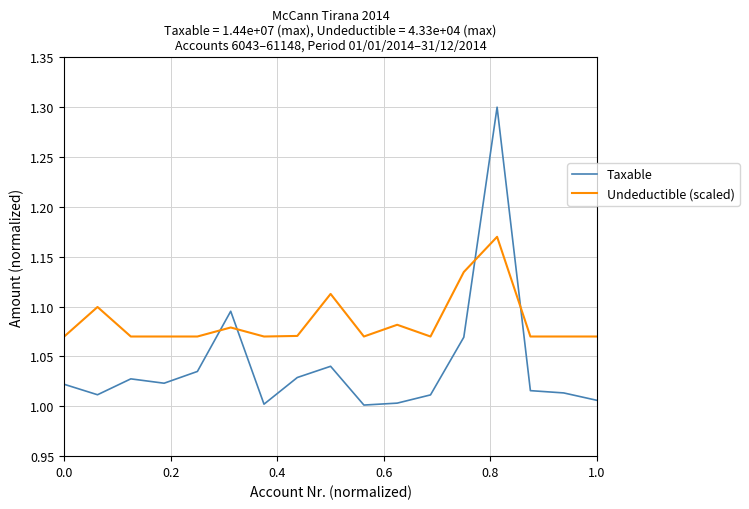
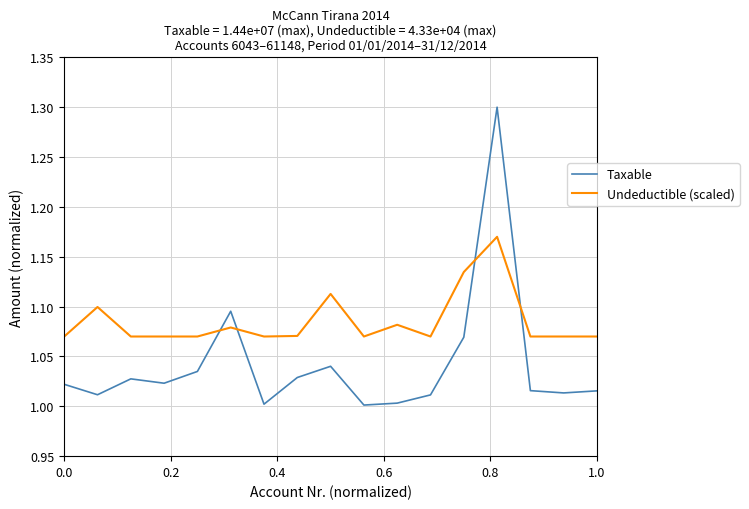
Taxable, 1.0: 1.01 -> 1.02
